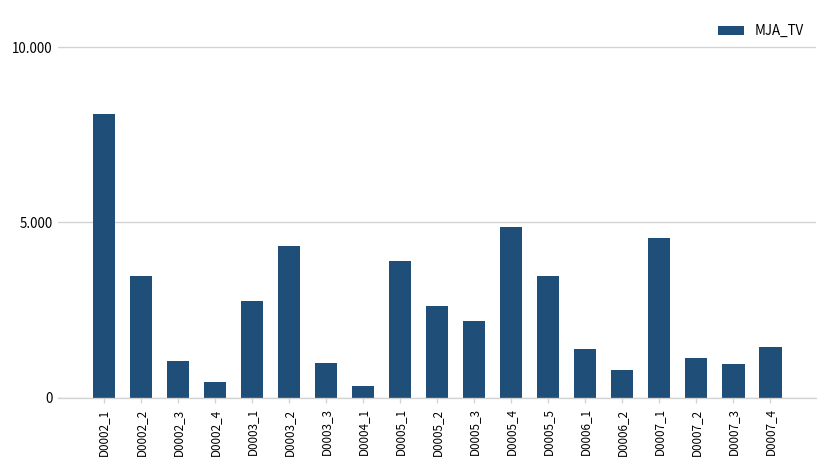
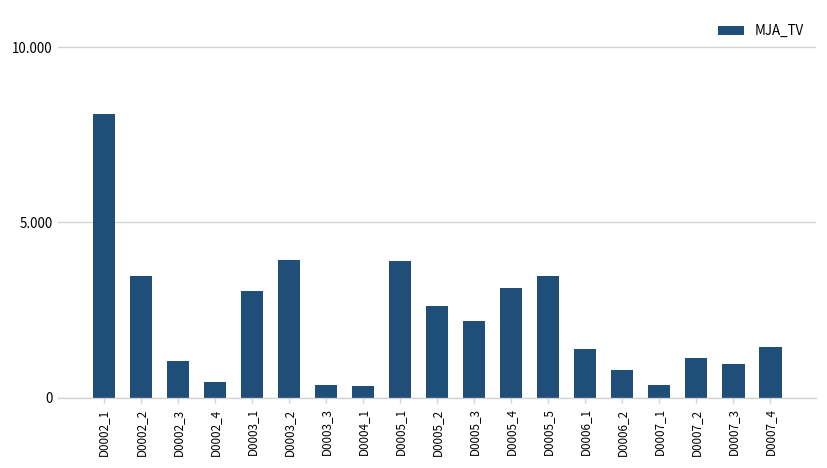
D0003_1: 2.7 -> 3.1
D0003_2: 4.3 -> 3.9
D0003_3: 1.0 -> 0.4
D0005_4: 4.9 -> 3.1
D0007_1: 4.6 -> 0.4
